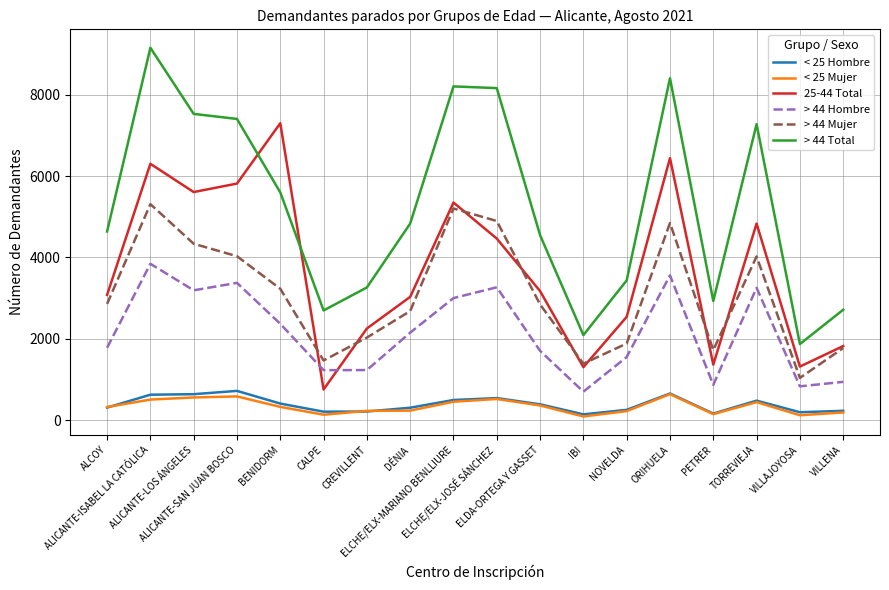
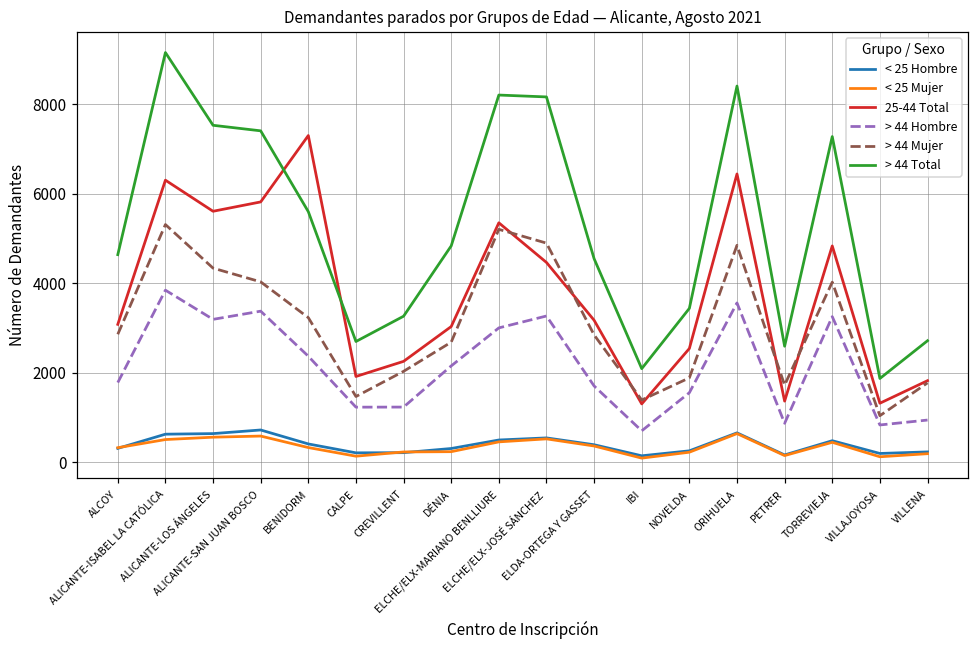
25-44 Total, CALPE: 800 -> 1900
> 44 Total, PETRER: 2900 -> 2600
